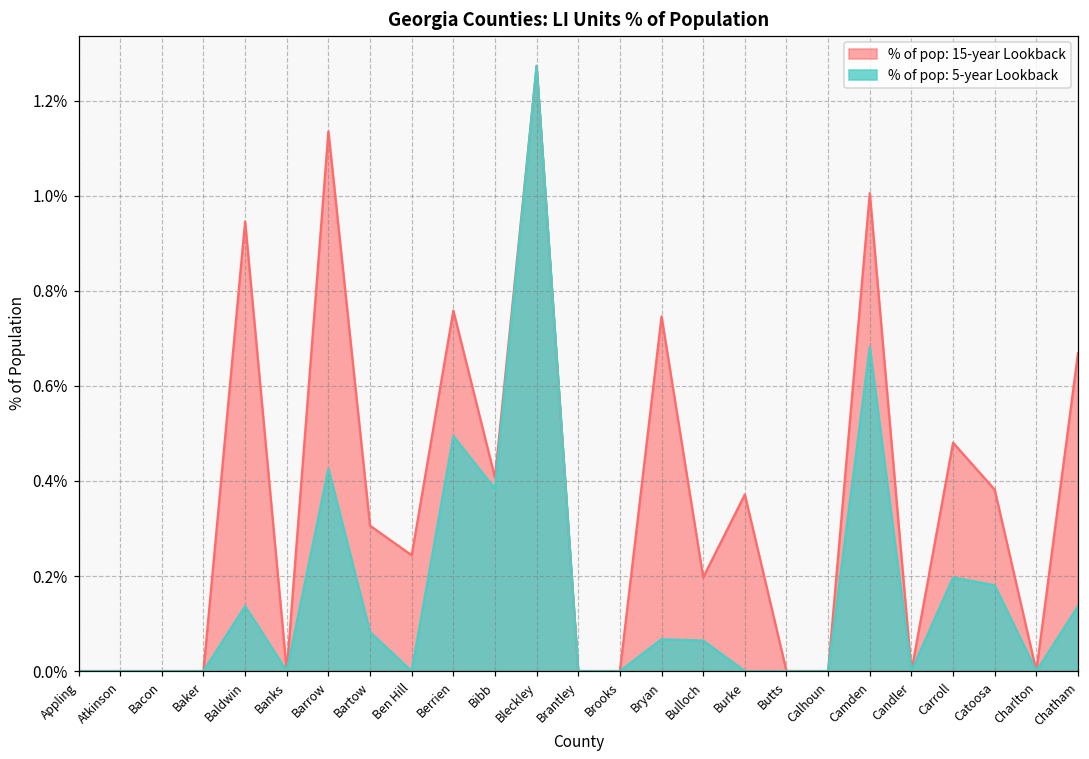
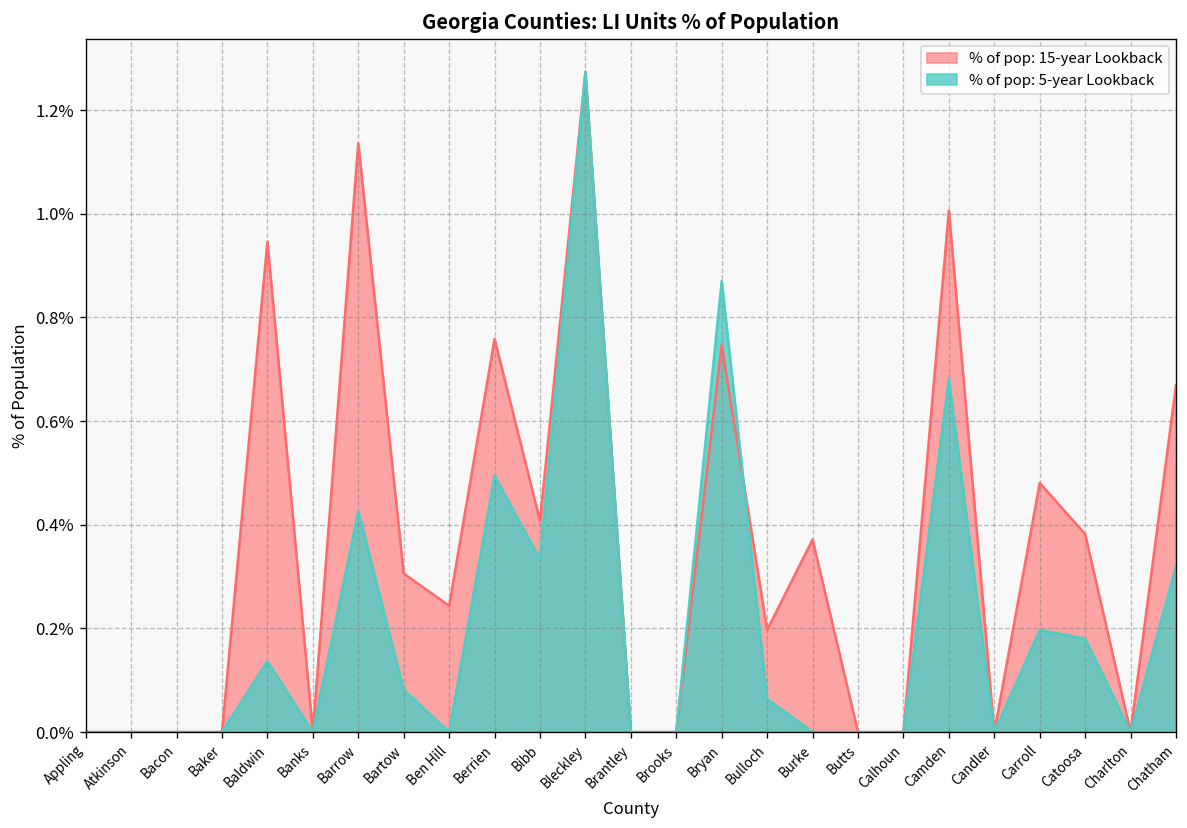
% of pop: 5-year Lookback, Bibb: 0.38% -> 0.33%
% of pop: 5-year Lookback, Bryan: 0.07% -> 0.87%
% of pop: 5-year Lookback, Chatham: 0.14% -> 0.32%
